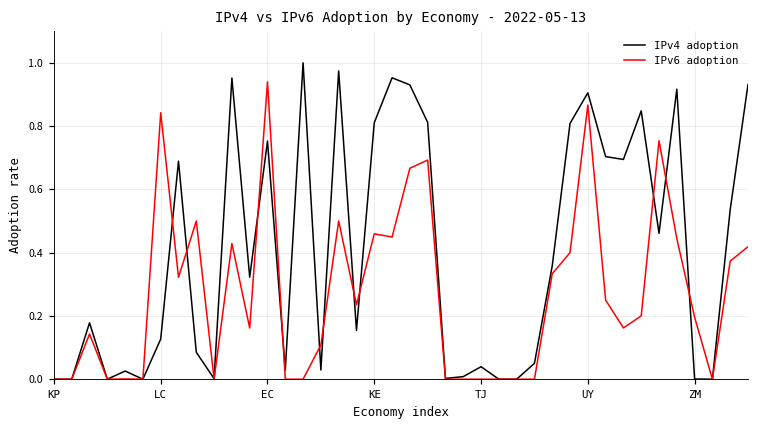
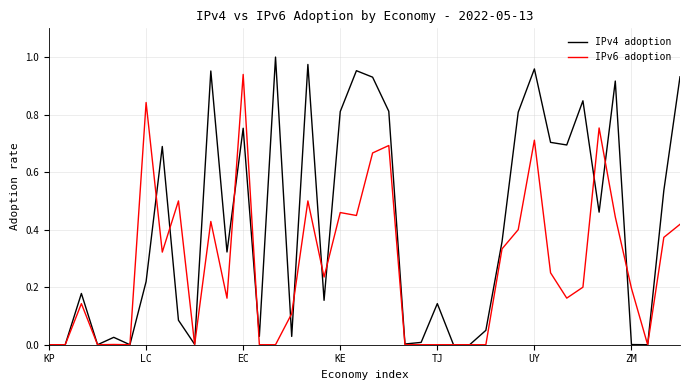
IPv4 adoption, LC: 0.13 -> 0.22
IPv4 adoption, TJ: 0.04 -> 0.14
IPv4 adoption, UY: 0.91 -> 0.96
IPv6 adoption, UY: 0.87 -> 0.71
